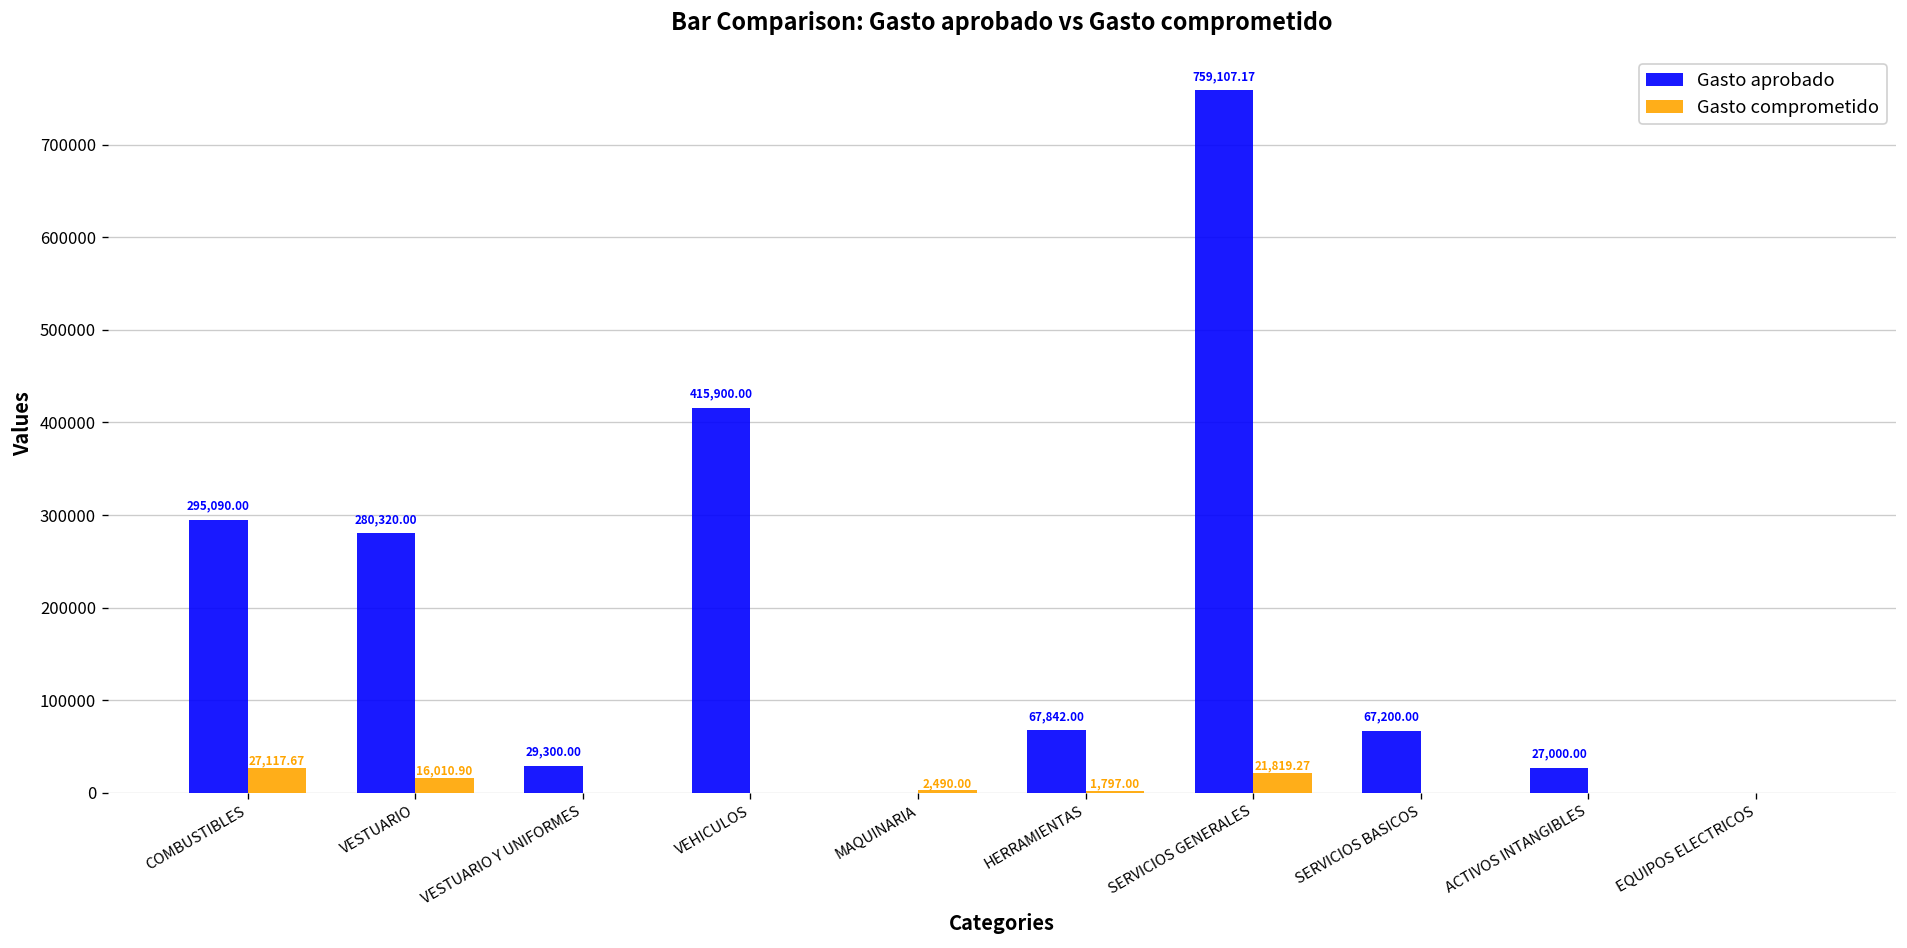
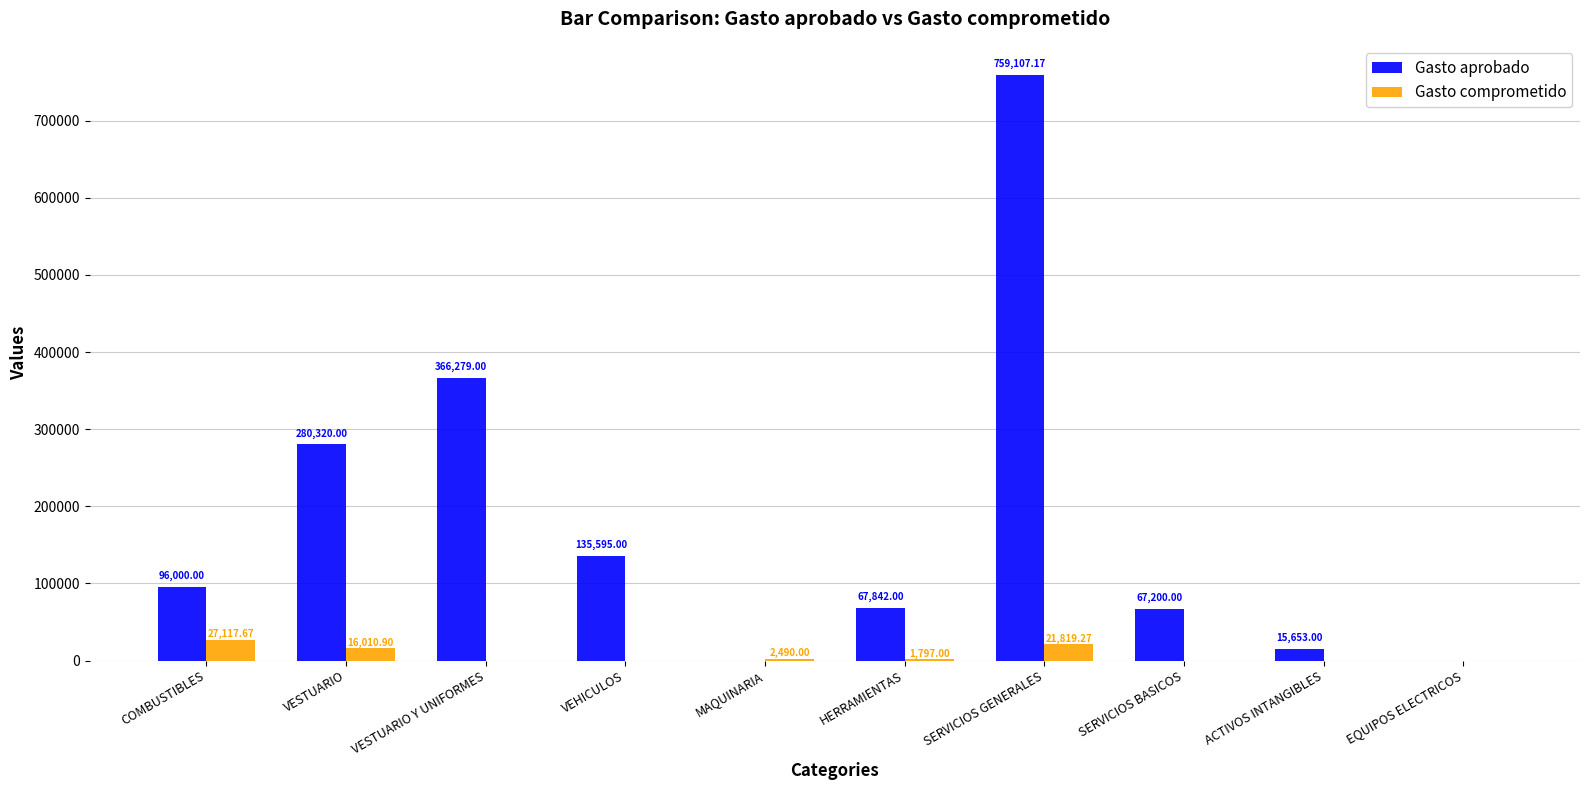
Gasto aprobado, COMBUSTIBLES: 295,090.00 -> 96,000.00
Gasto aprobado, VESTUARIO Y UNIFORMES: 29,300.00 -> 366,279.00
Gasto aprobado, VEHICULOS: 415,900.00 -> 135,595.00
Gasto aprobado, ACTIVOS INTANGIBLES: 27,000.00 -> 15,653.00
